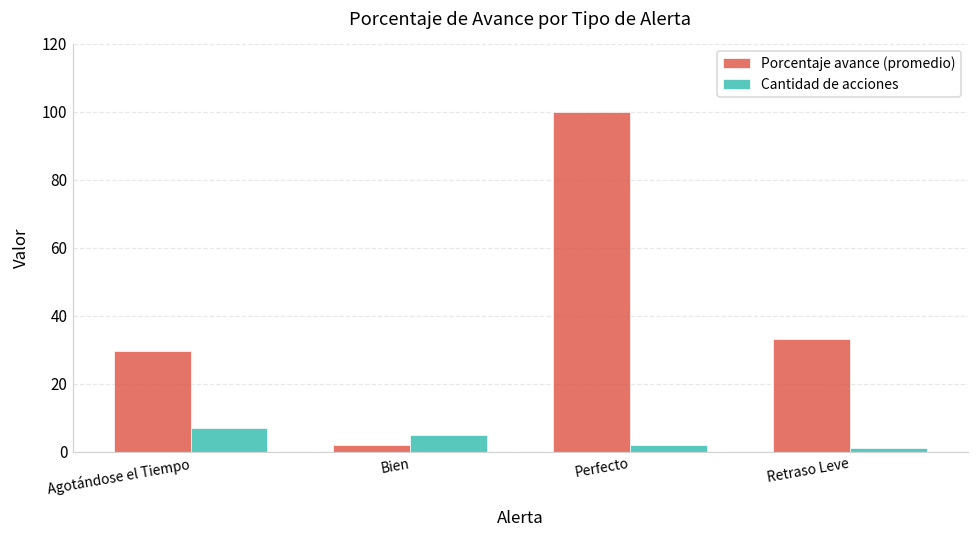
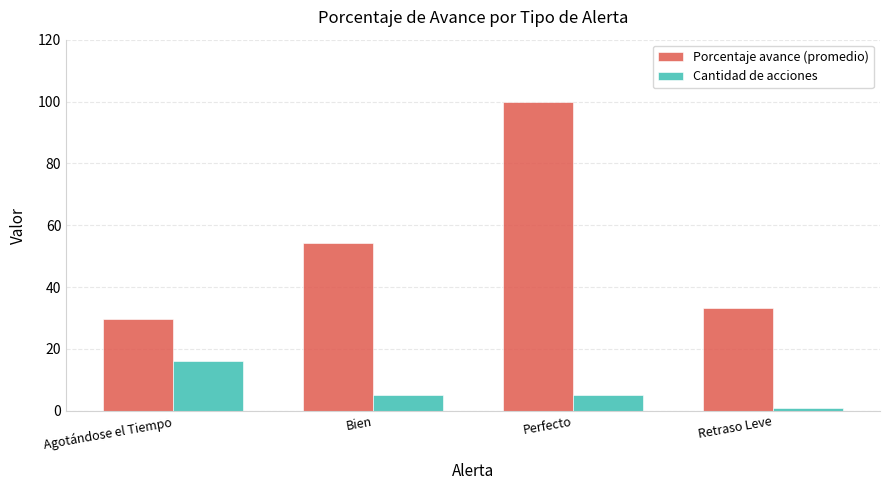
Cantidad de acciones, Agotándose el Tiempo: 7 -> 16
Porcentaje avance (promedio), Bien: 2 -> 54
Cantidad de acciones, Perfecto: 2 -> 5
